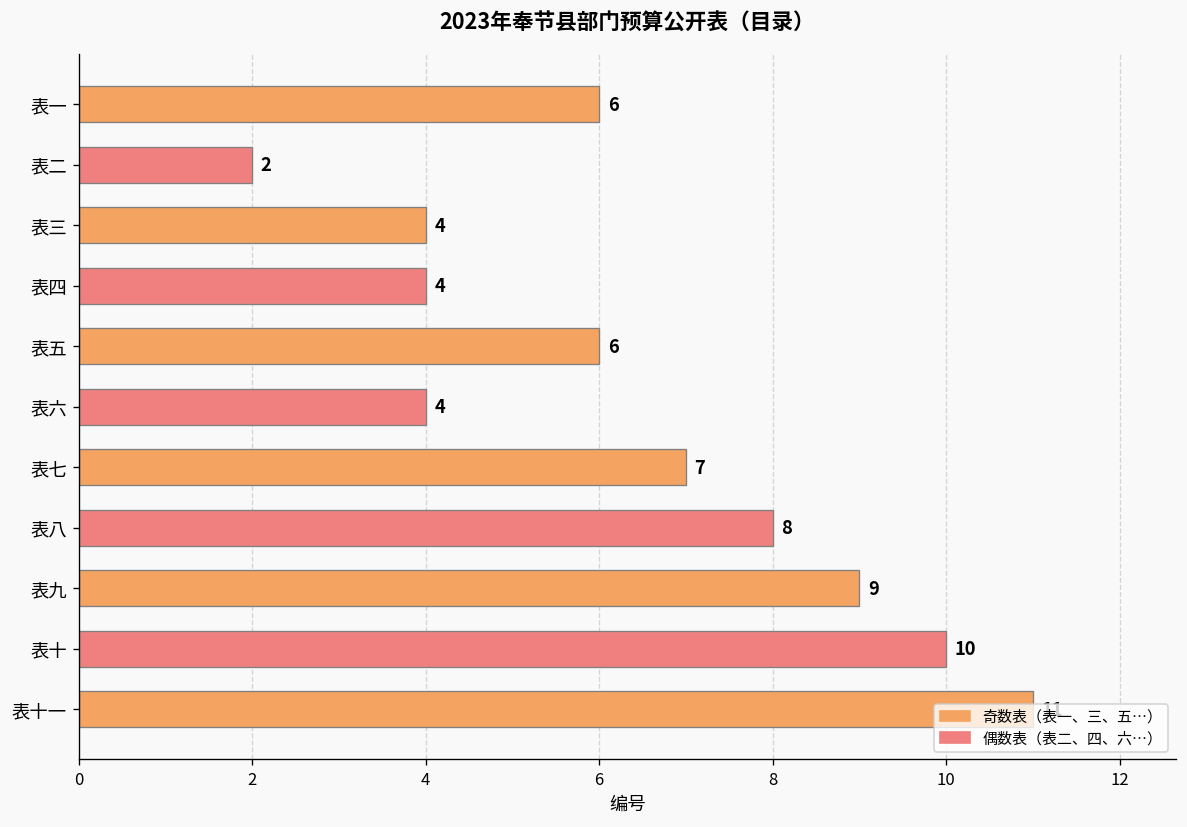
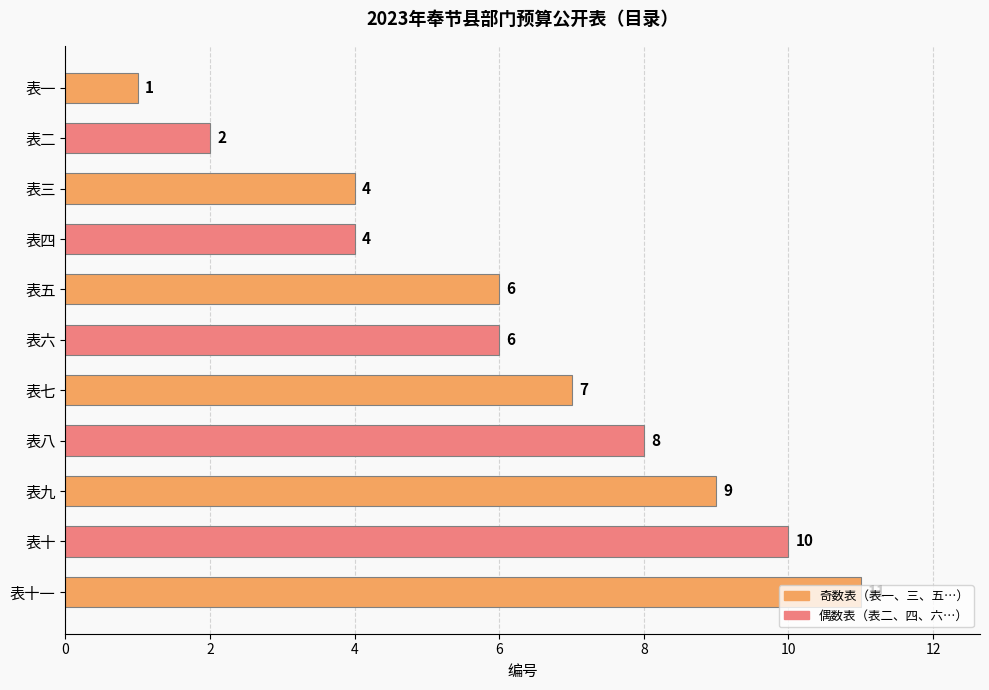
表一: 6 -> 1
表六: 4 -> 6
